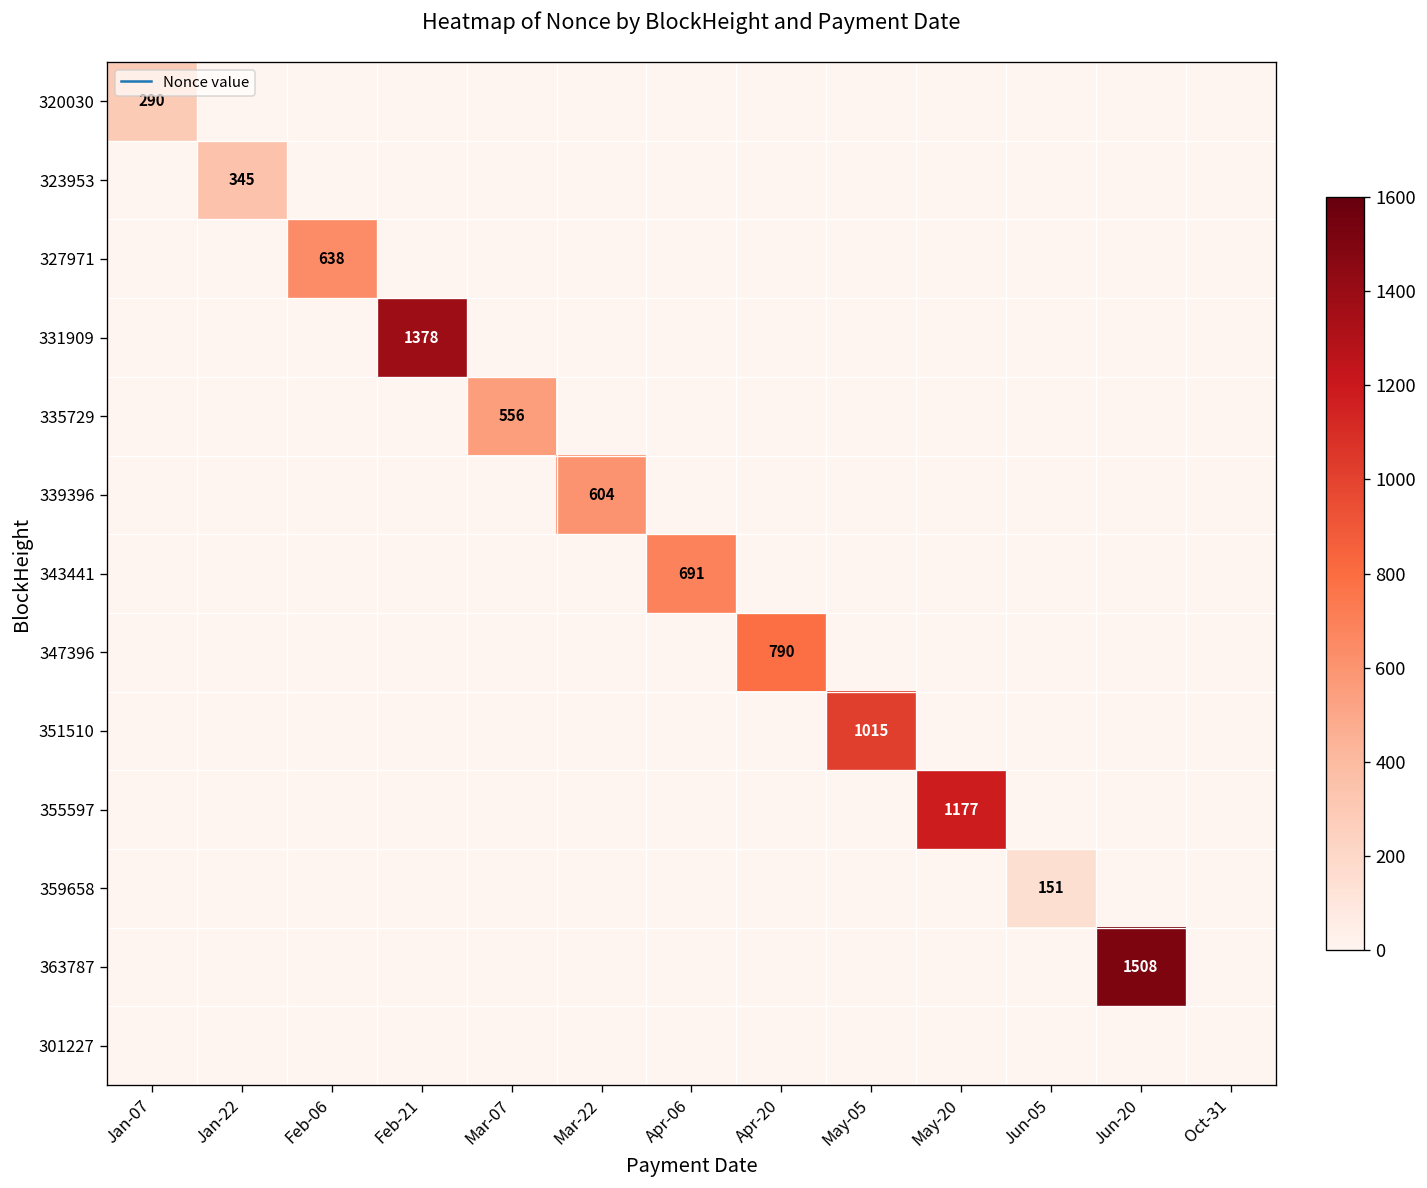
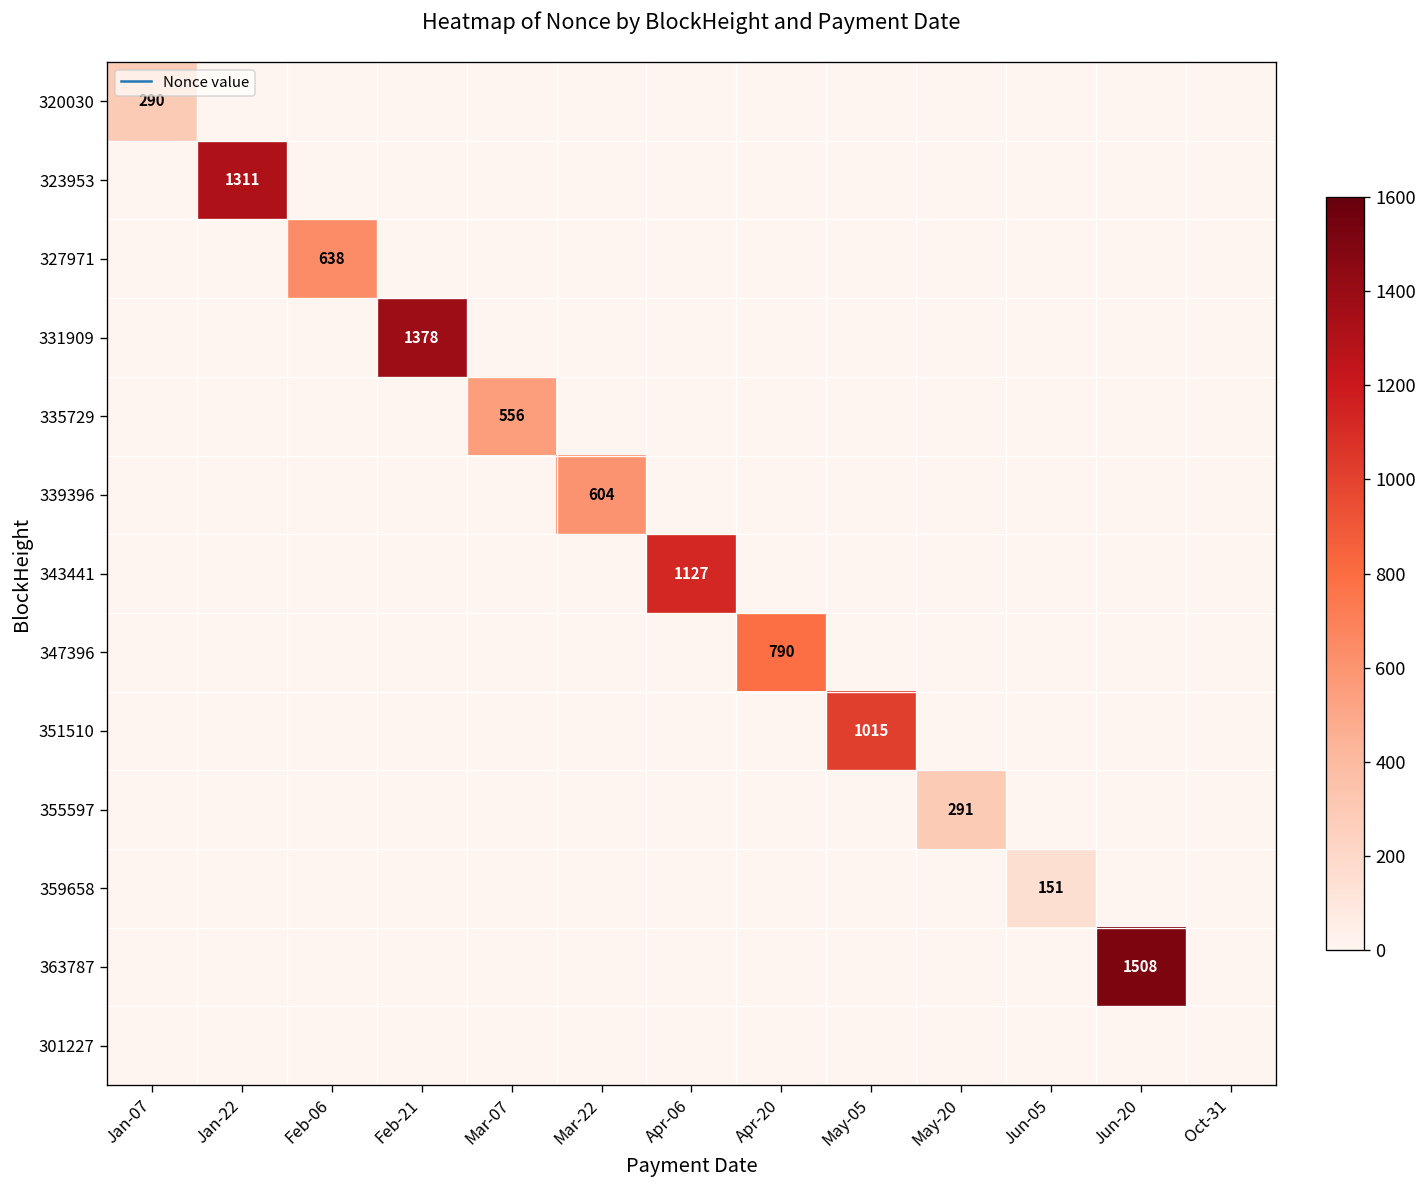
323953, Jan-22: 345 -> 1311
343441, Apr-06: 691 -> 1127
355597, May-20: 1177 -> 291
